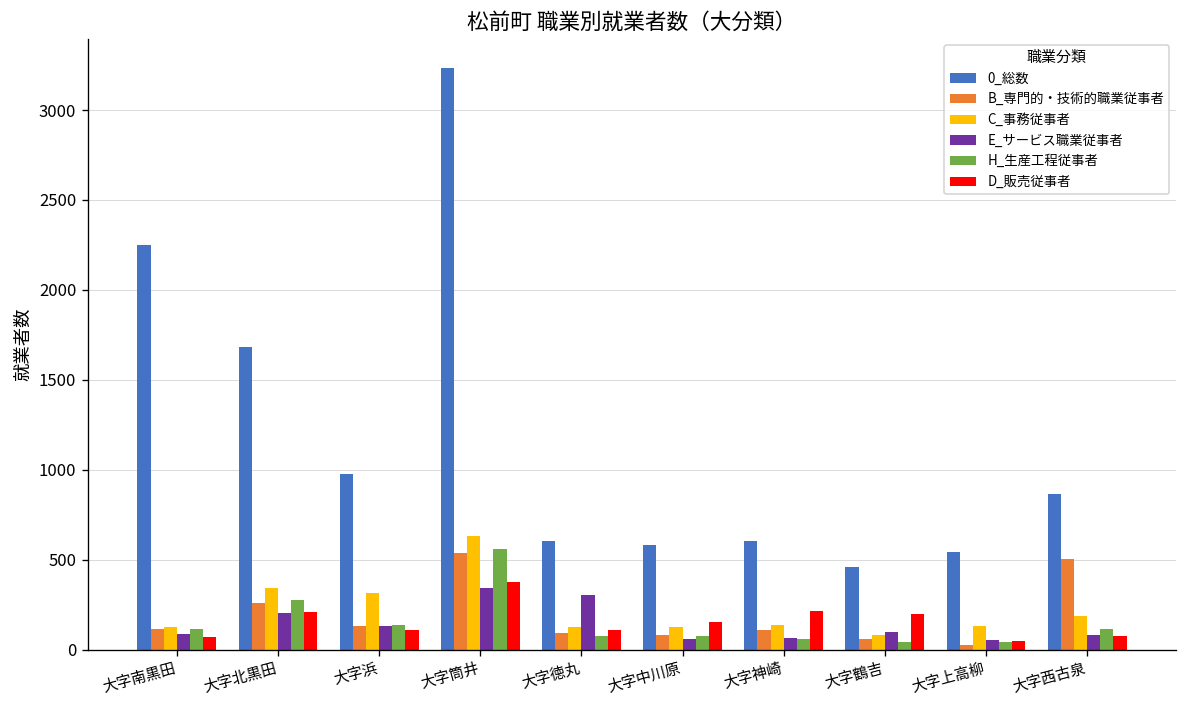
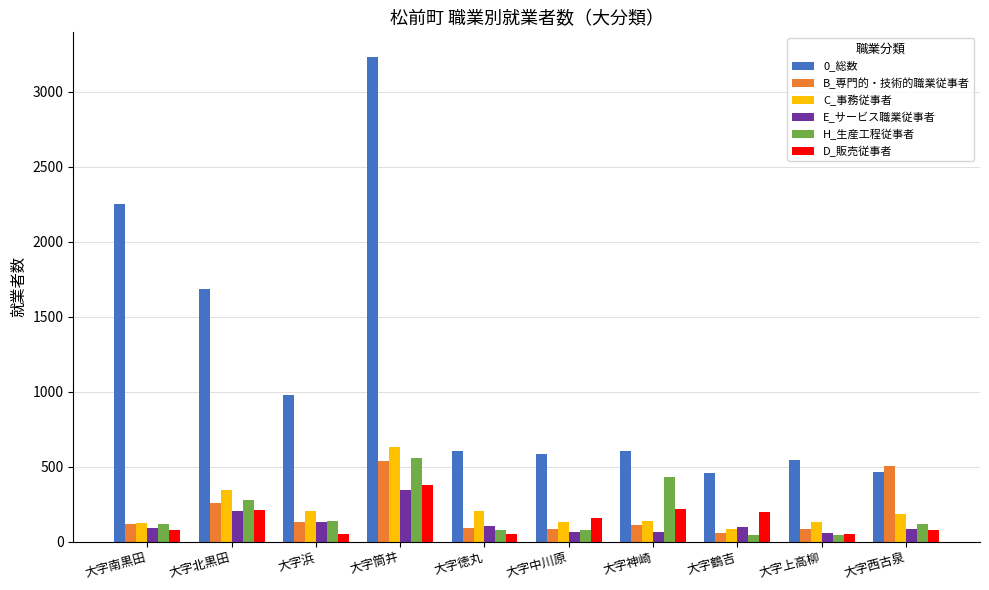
C_事務従事者, 大字浜: 320 -> 200
D_販売従事者, 大字浜: 110 -> 50
C_事務従事者, 大字徳丸: 130 -> 200
E_サービス職業従事者, 大字徳丸: 310 -> 100
D_販売従事者, 大字徳丸: 110 -> 50
H_生産工程従事者, 大字神崎: 60 -> 430
B_専門的・技術的職業従事者, 大字上高柳: 30 -> 80
0_総数, 大字西古泉: 860 -> 470
